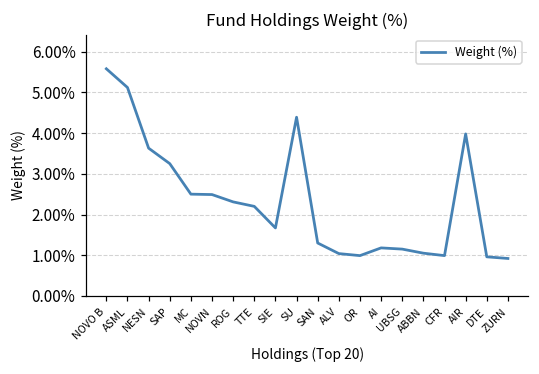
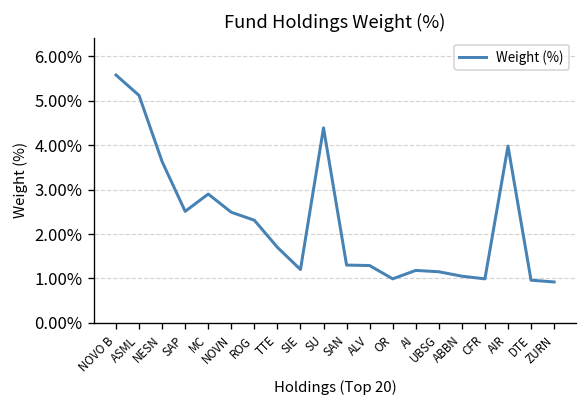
SAP: 3.3% -> 2.5%
MC: 2.5% -> 2.9%
TTE: 2.2% -> 1.7%
SIE: 1.7% -> 1.2%
ALV: 1.0% -> 1.3%
